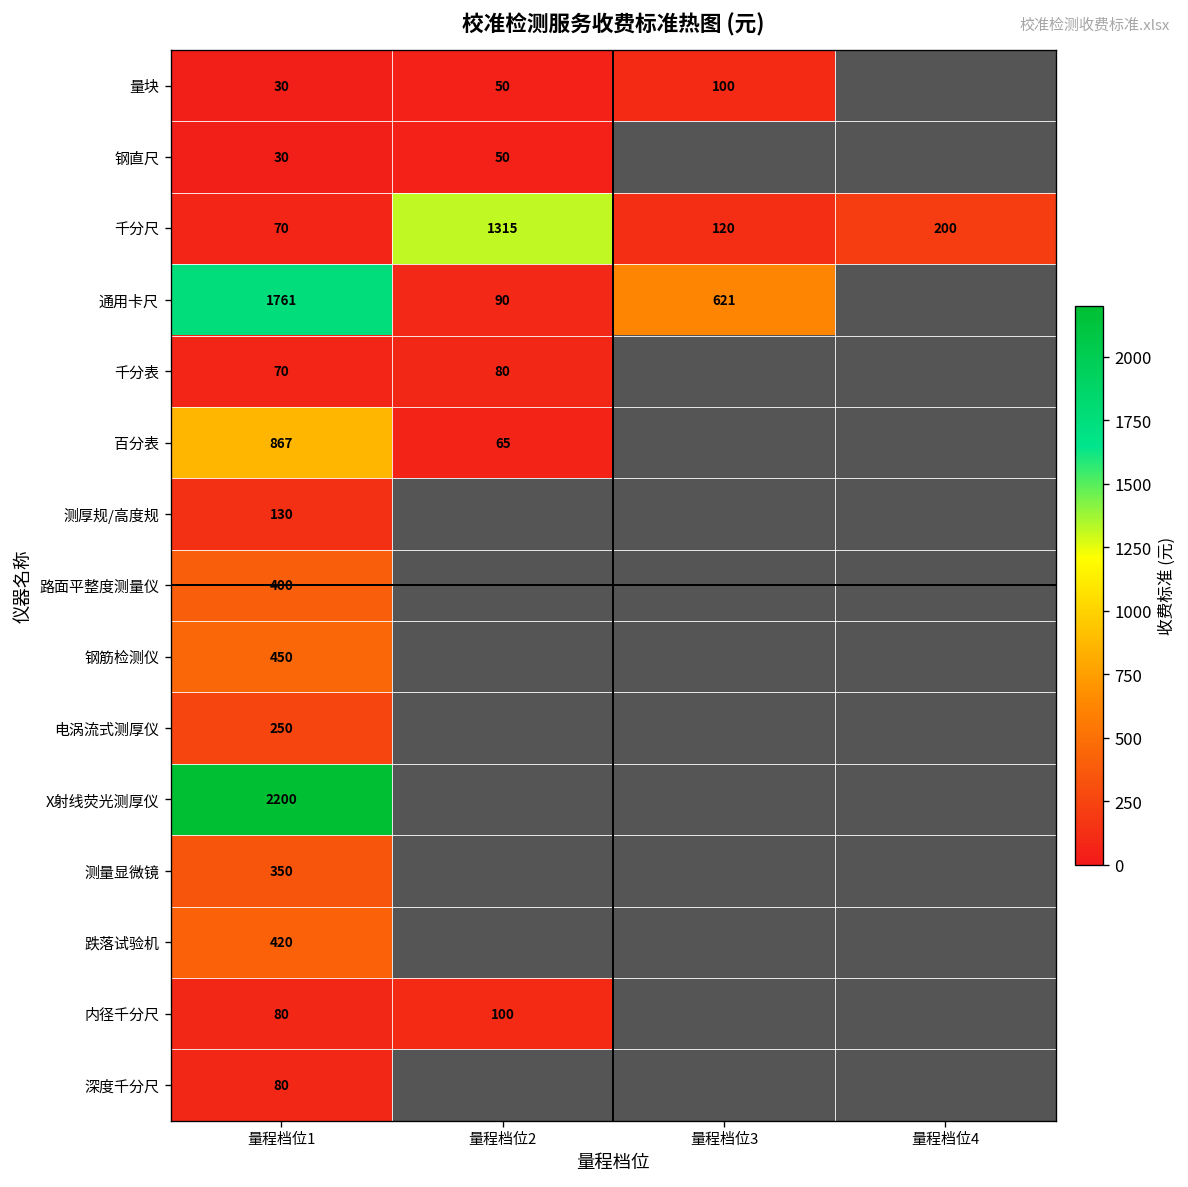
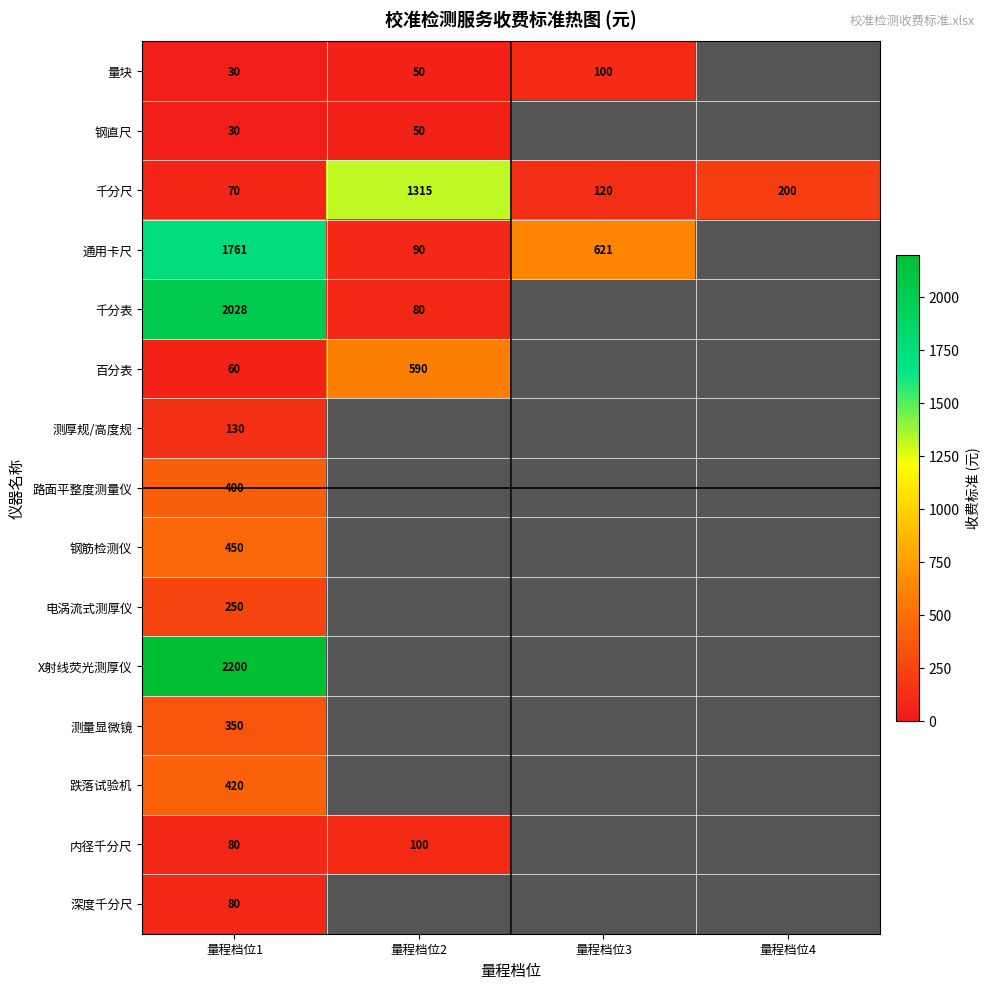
千分表, 量程档位1: 70 -> 2028
百分表, 量程档位1: 867 -> 60
百分表, 量程档位2: 65 -> 590
